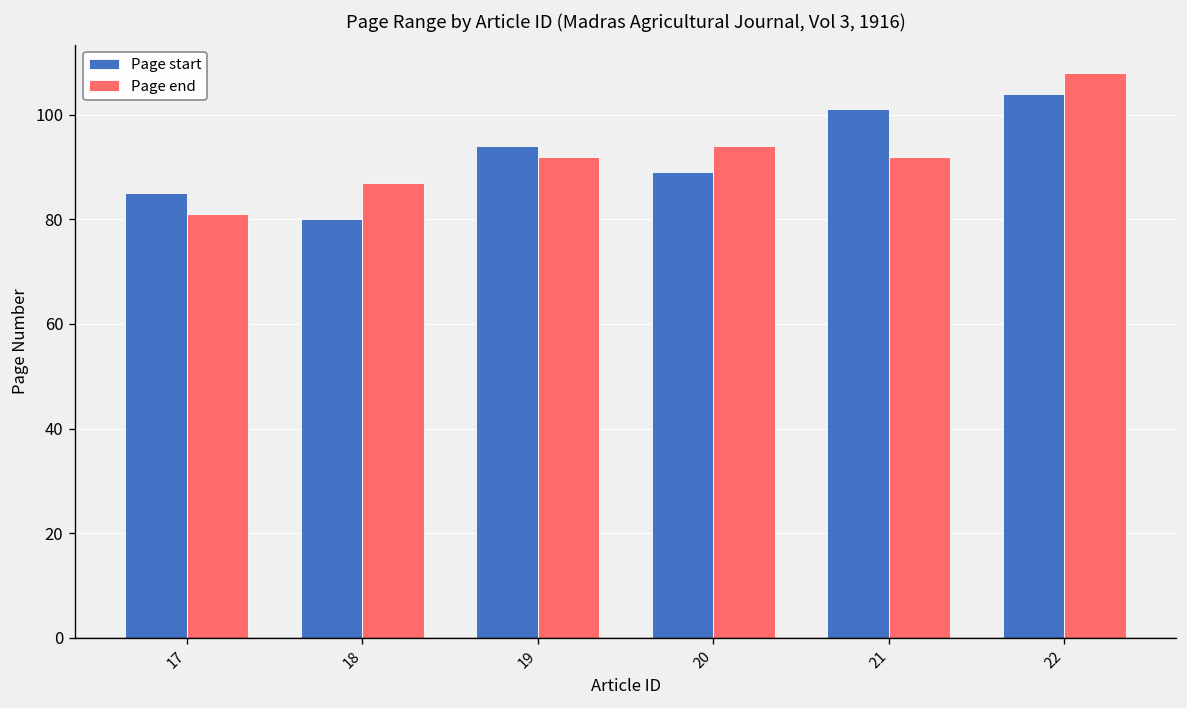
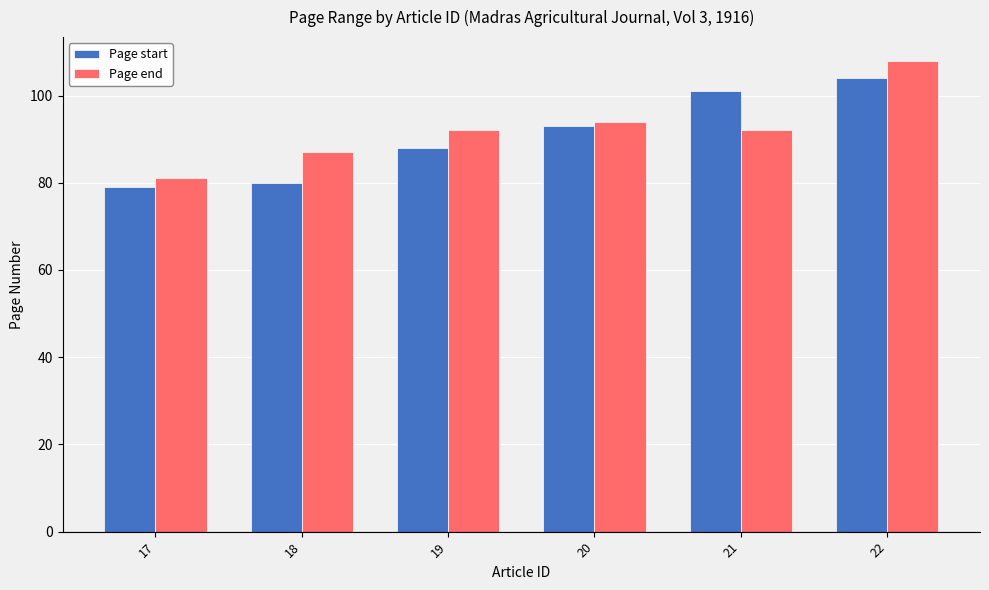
Page start, 17: 85 -> 79
Page start, 19: 94 -> 88
Page start, 20: 89 -> 93
